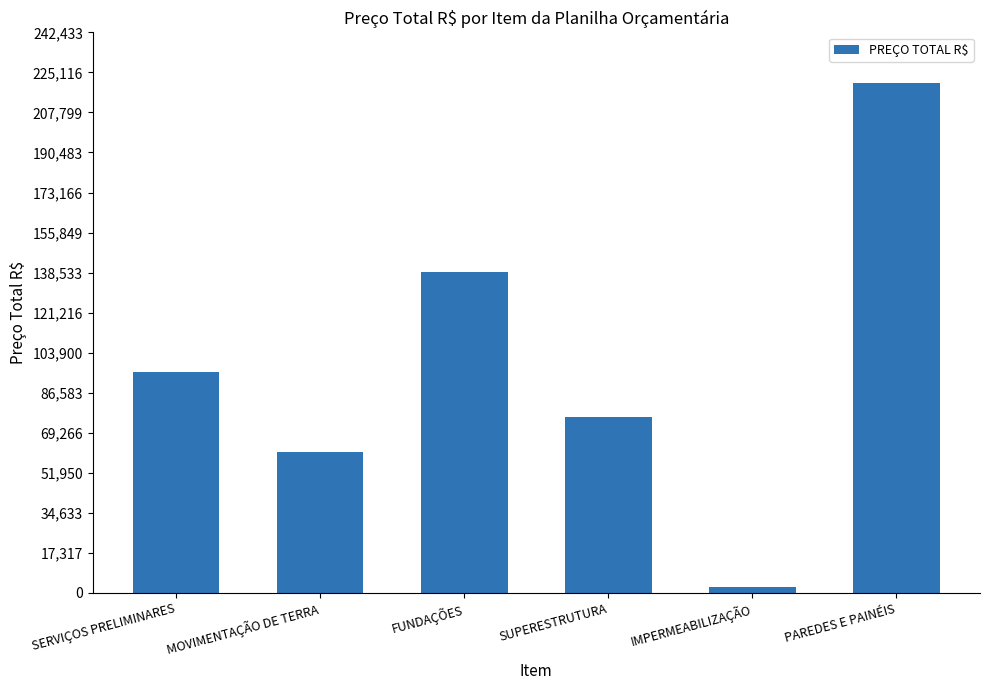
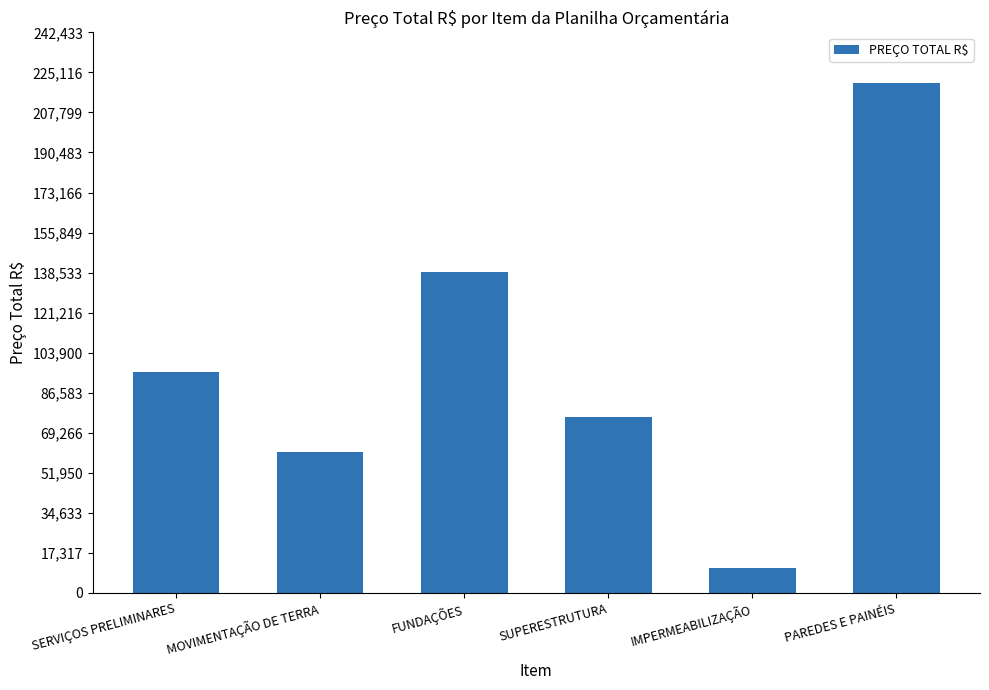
IMPERMEABILIZAÇÃO: 3,000 -> 11,000
